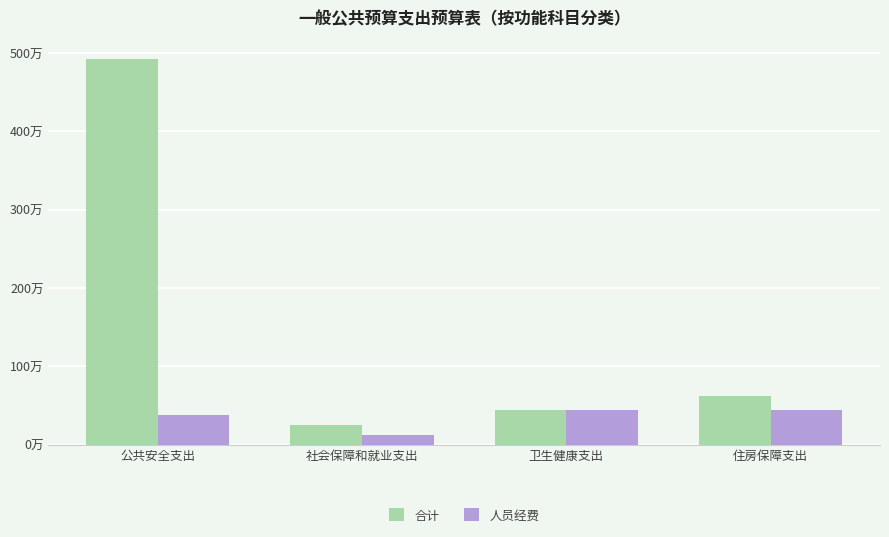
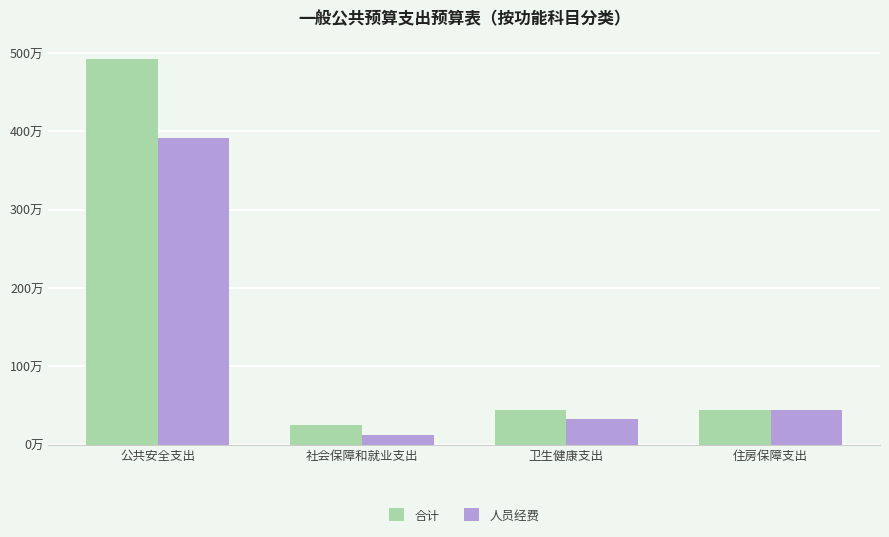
人员经费, 公共安全支出: 40万 -> 390万
人员经费, 卫生健康支出: 40万 -> 30万
合计, 住房保障支出: 60万 -> 40万
